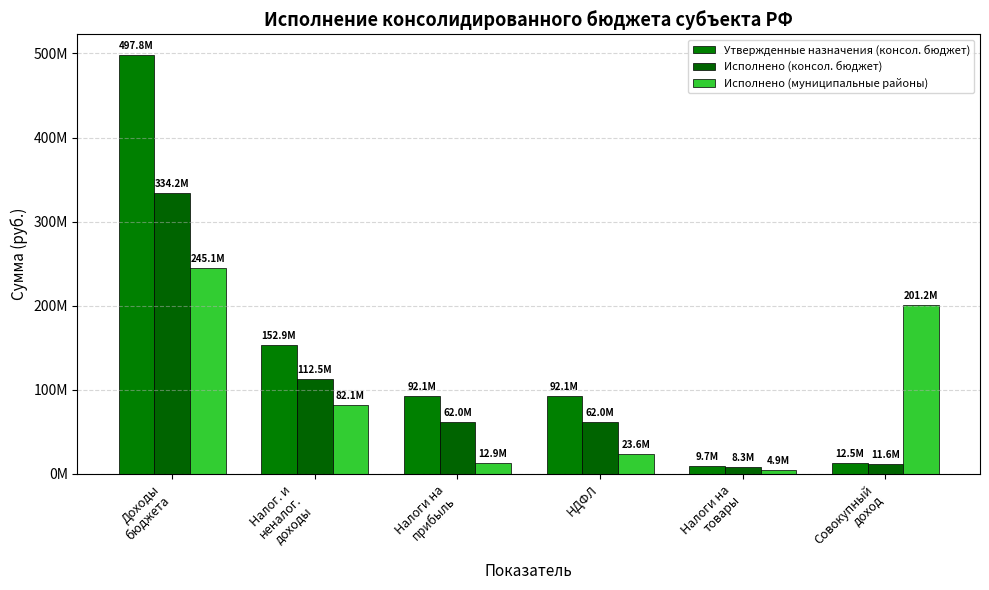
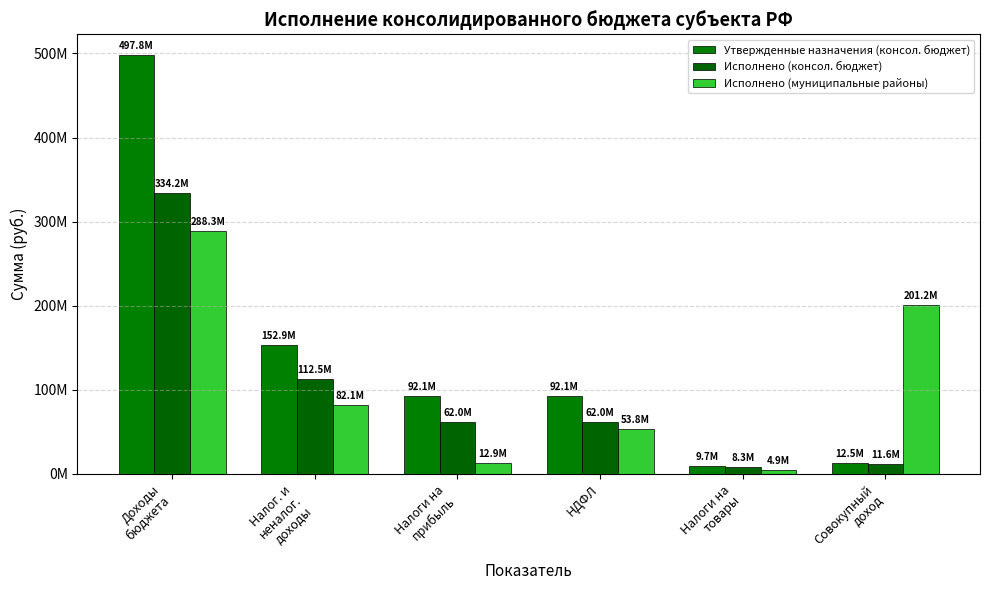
Исполнено (муниципальные районы), Доходы бюджета: 245.1M -> 288.3M
Исполнено (муниципальные районы), НДФЛ: 23.6M -> 53.8M
